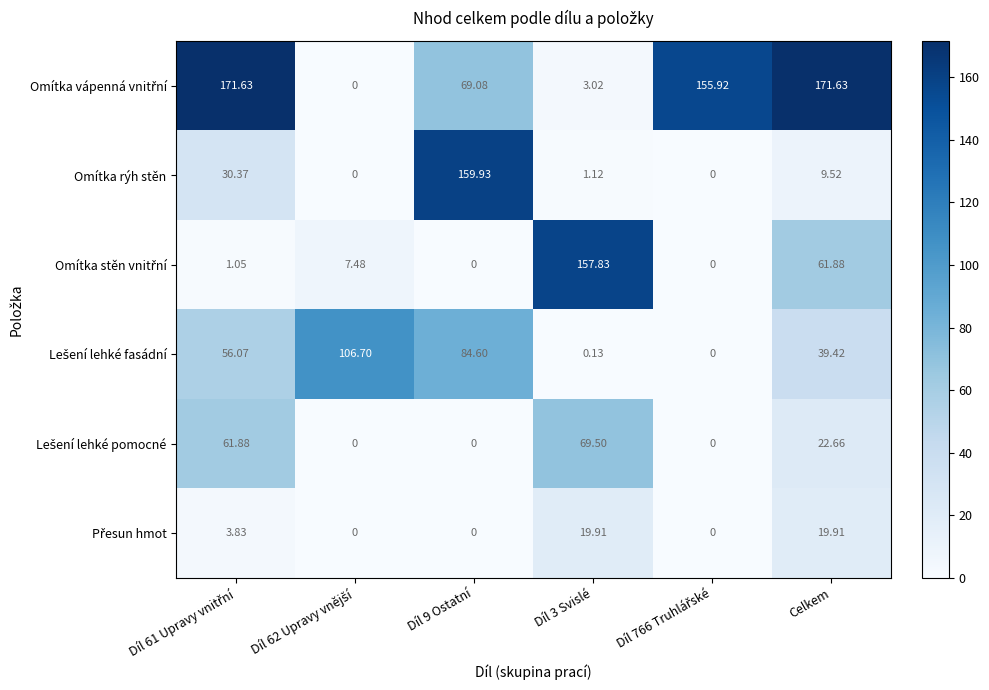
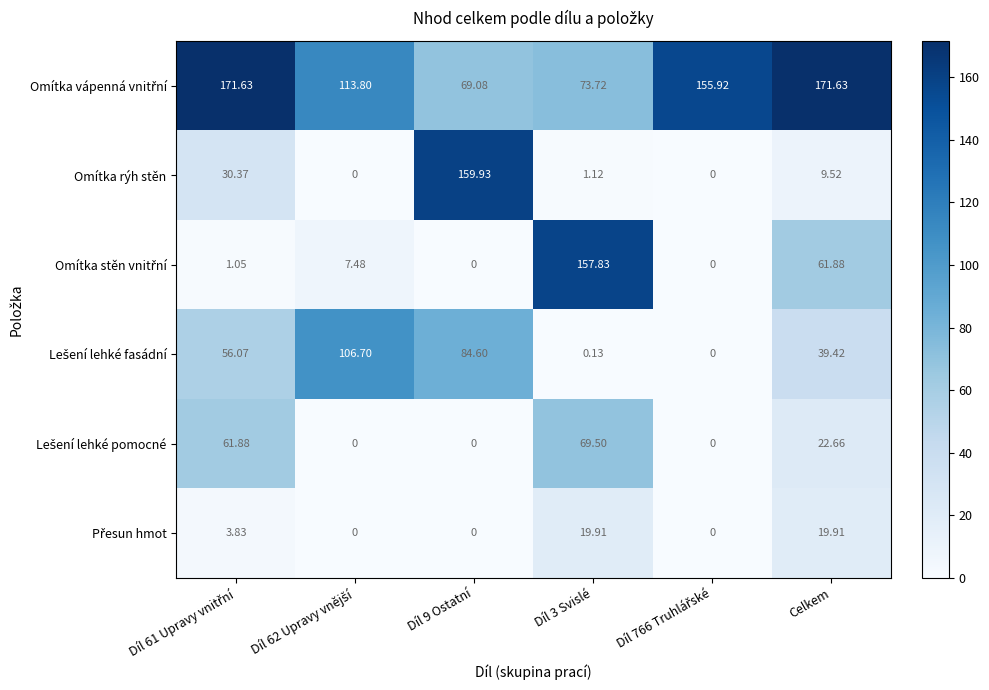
Omítka vápenná vnitřní, Díl 62 Upravy vnější: 0 -> 113.80
Omítka vápenná vnitřní, Díl 3 Svislé: 3.02 -> 73.72
